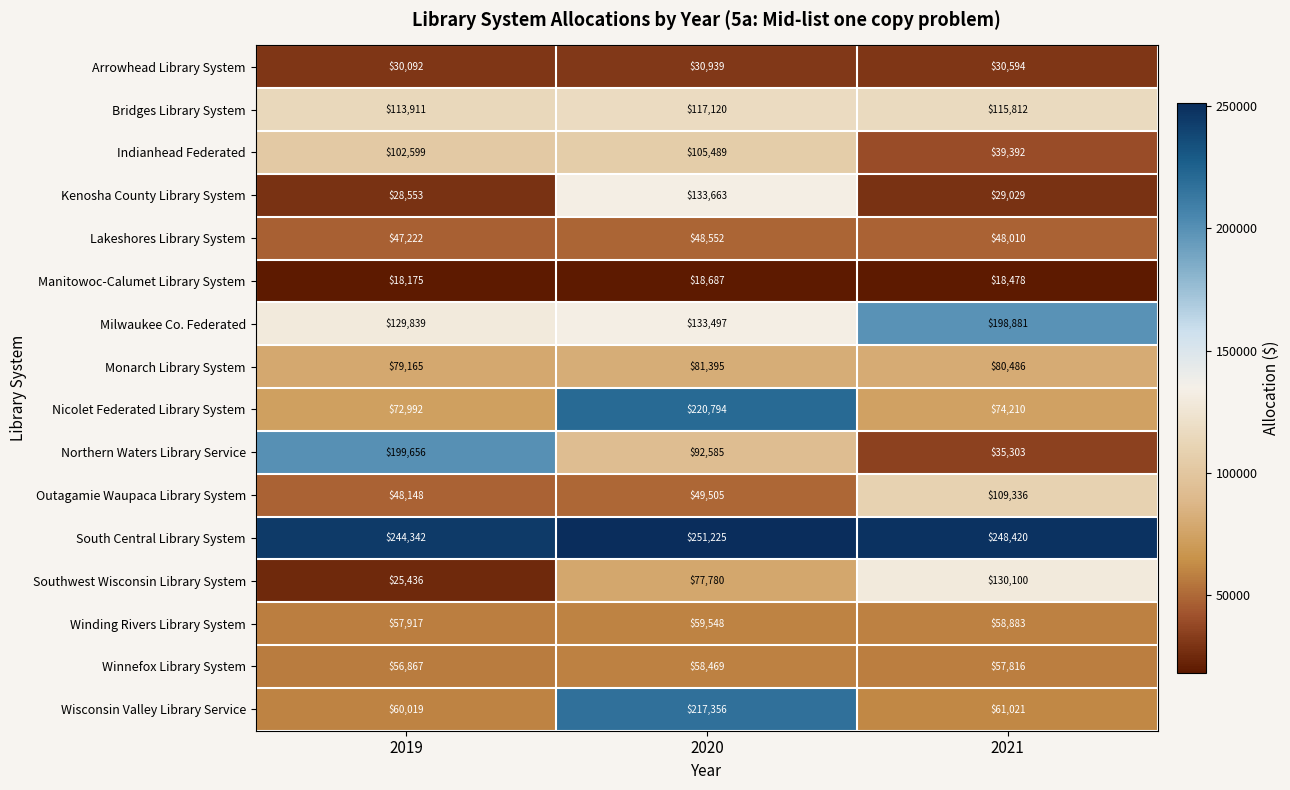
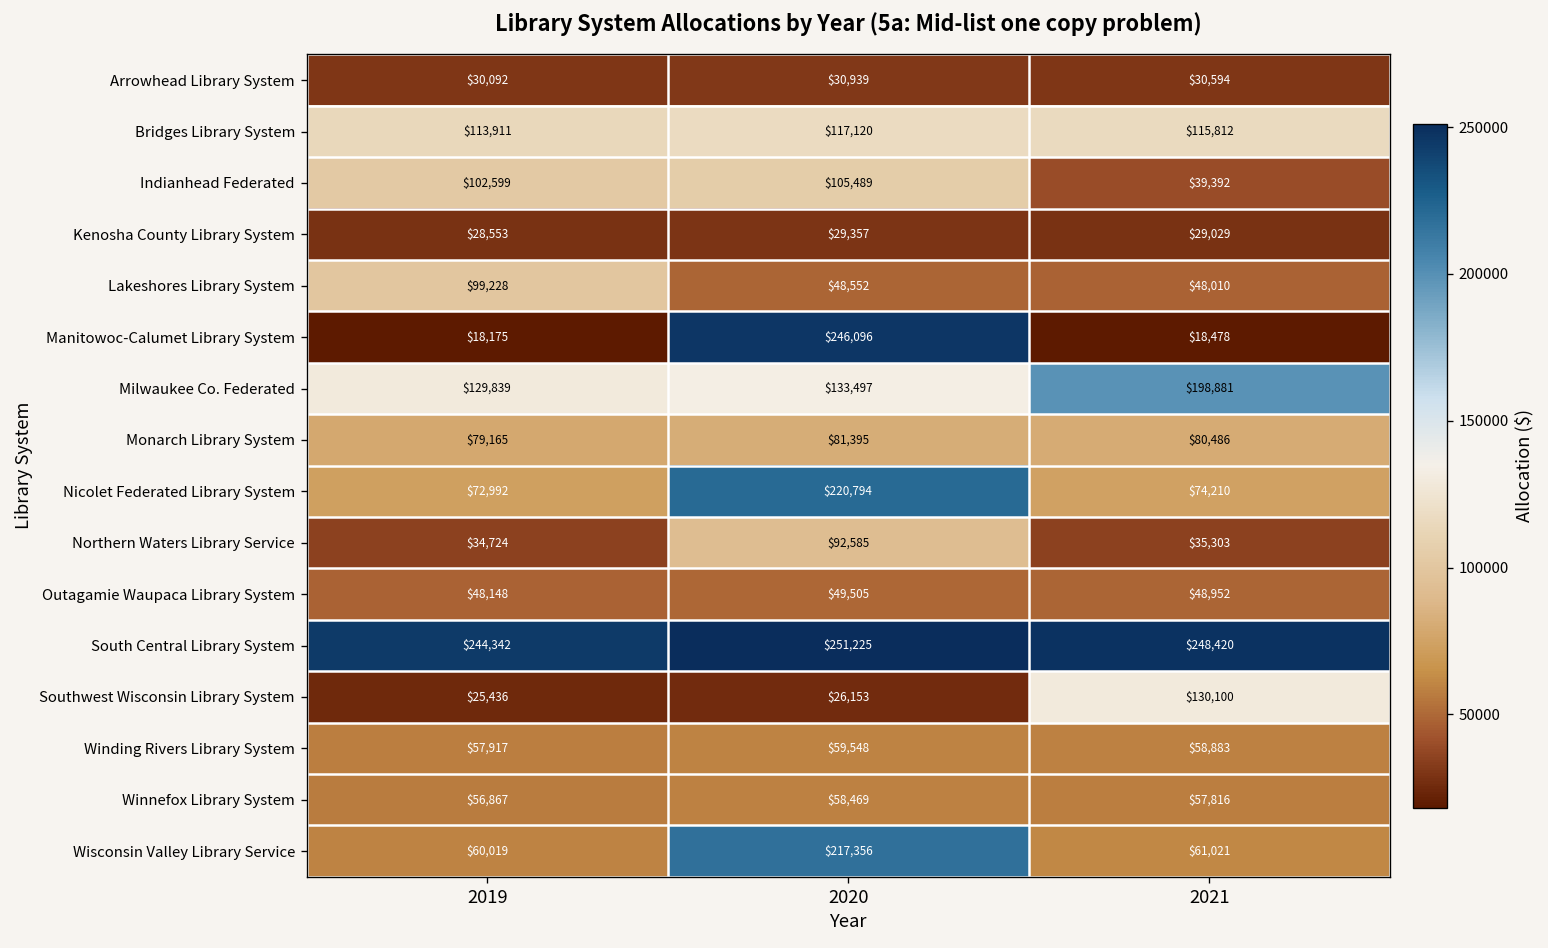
Kenosha County Library System, 2020: $133,663 -> $29,357
Lakeshores Library System, 2019: $47,222 -> $99,228
Manitowoc-Calumet Library System, 2020: $18,687 -> $246,096
Northern Waters Library Service, 2019: $199,656 -> $34,724
Outagamie Waupaca Library System, 2021: $109,336 -> $48,952
Southwest Wisconsin Library System, 2020: $77,780 -> $26,153
